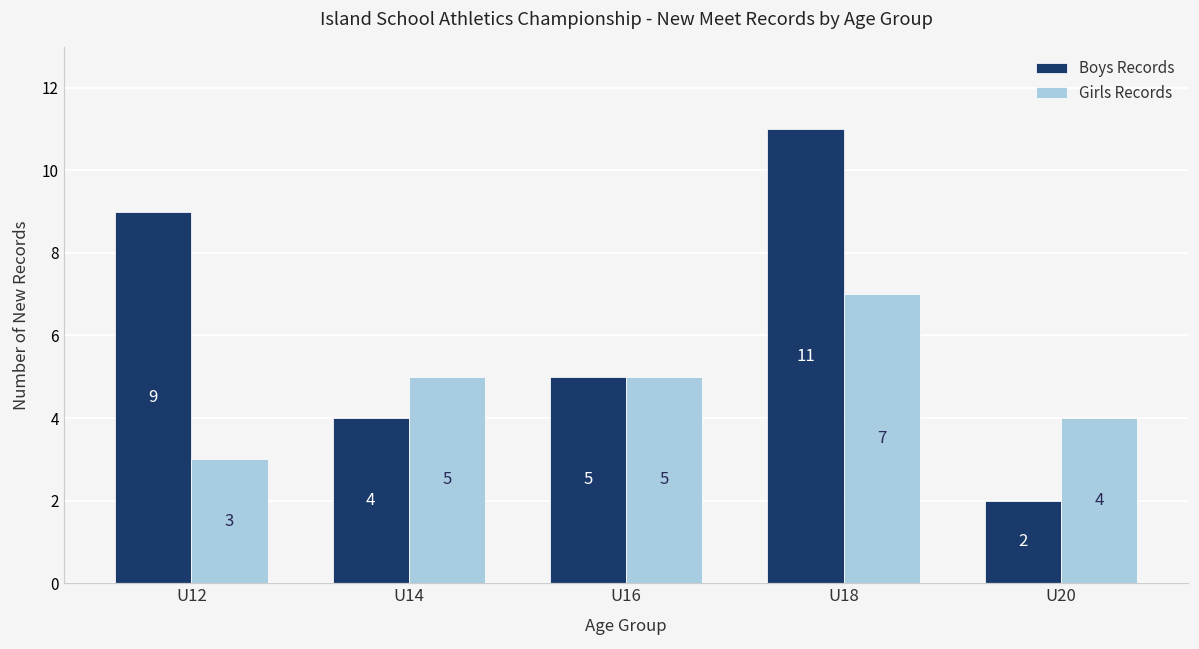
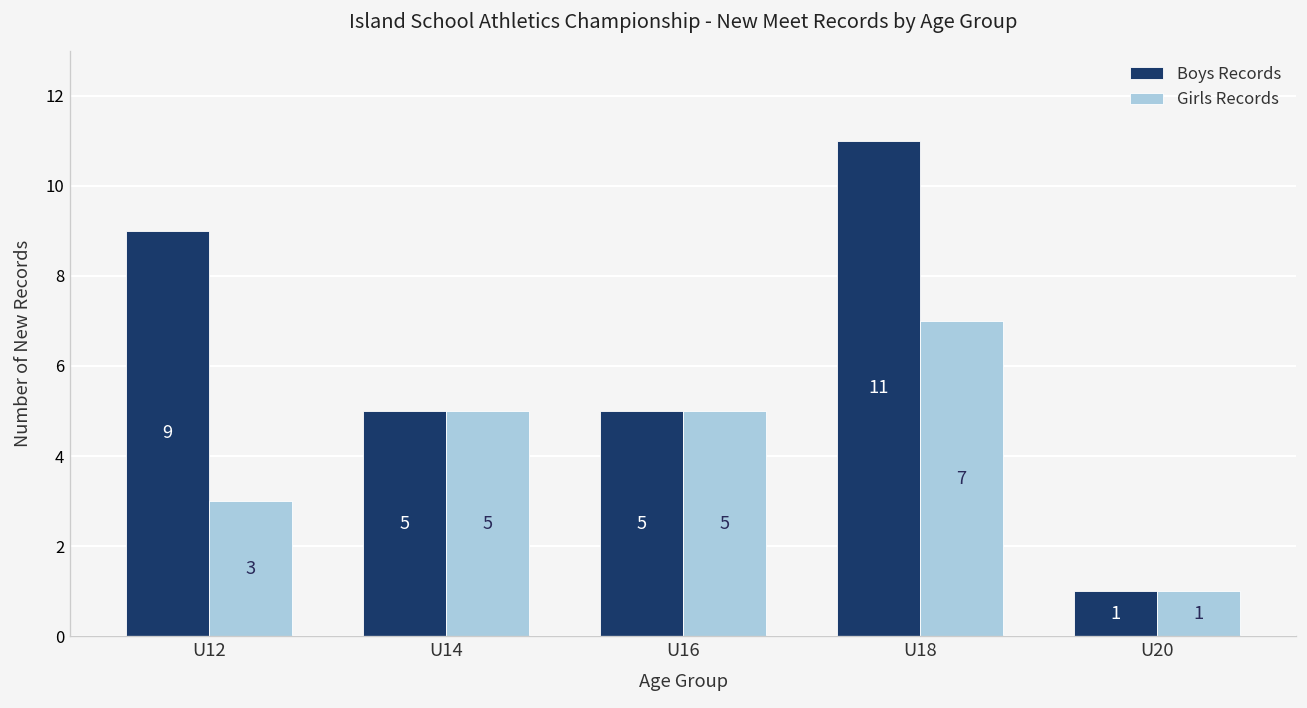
Boys Records, U14: 4 -> 5
Boys Records, U20: 2 -> 1
Girls Records, U20: 4 -> 1
